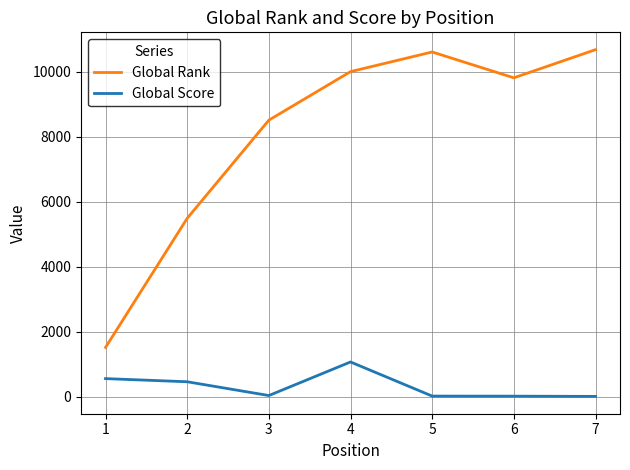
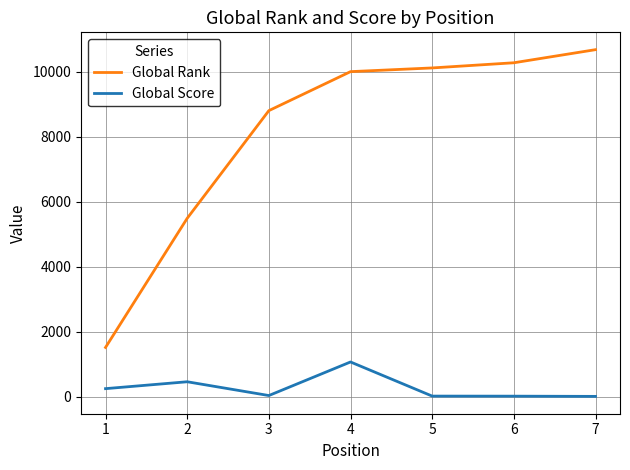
Global Score, 1: 600 -> 200
Global Rank, 3: 8500 -> 8800
Global Rank, 5: 10600 -> 10100
Global Rank, 6: 9800 -> 10300
